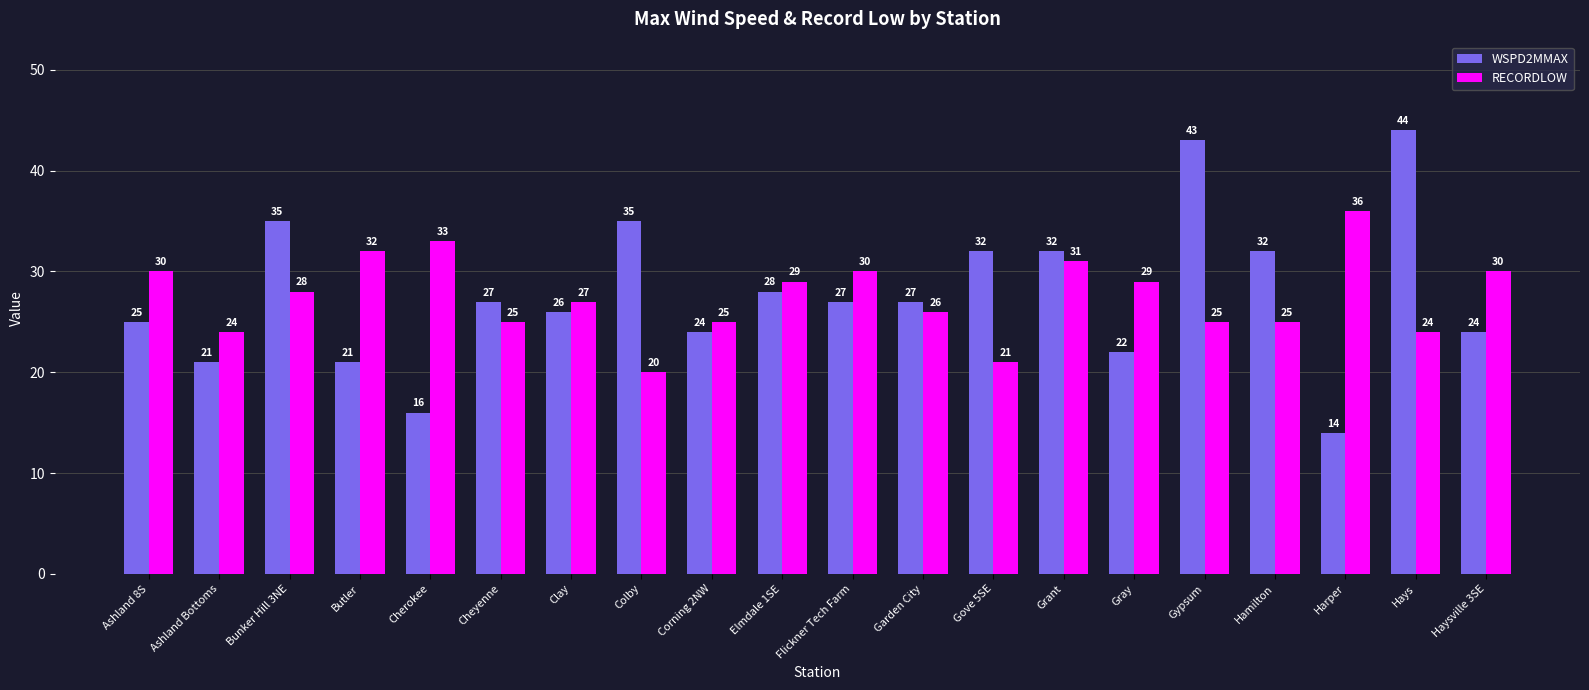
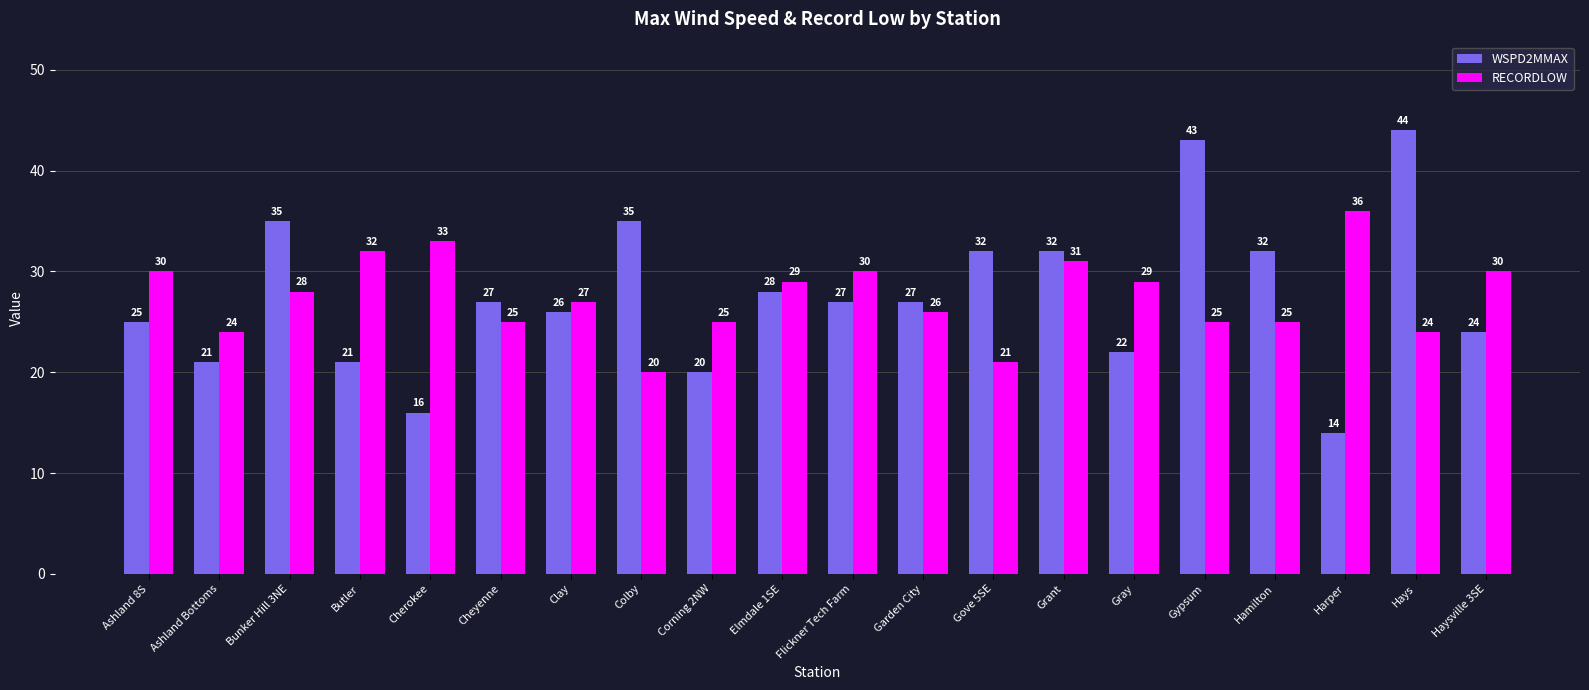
WSPD2MMAX, Corning 2NW: 24 -> 20
